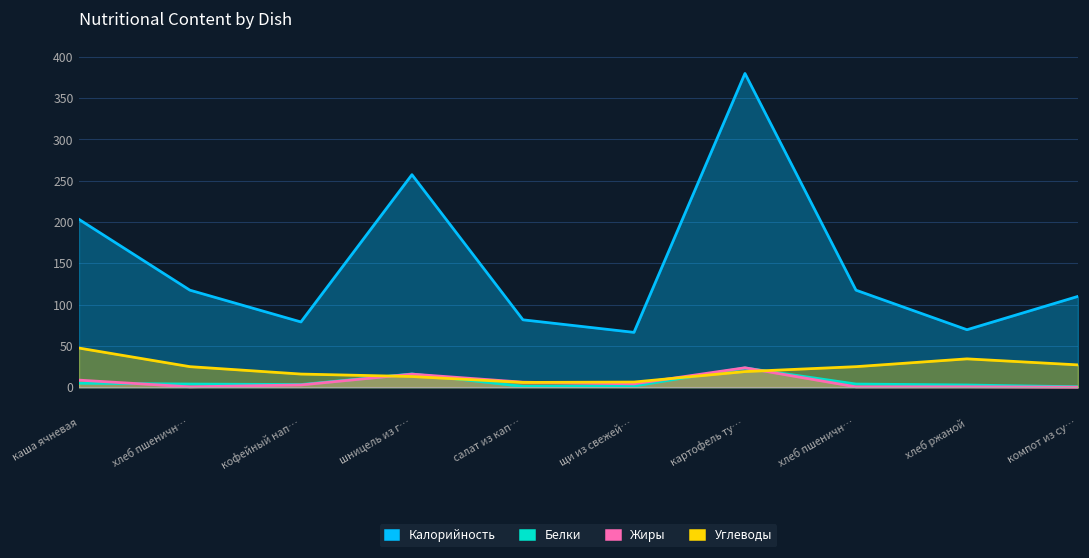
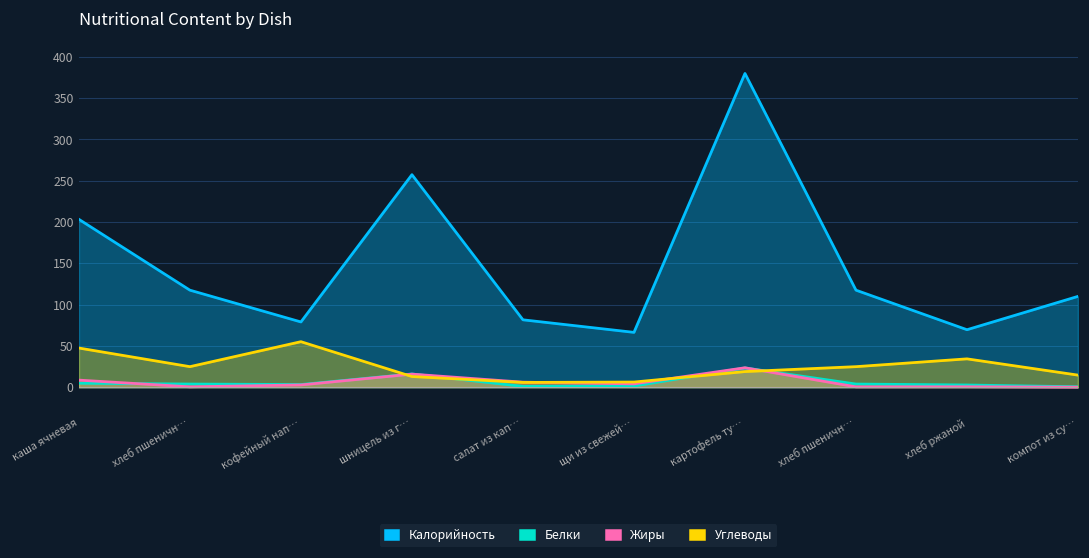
Углеводы, кофейный нап…: 20 -> 60
Углеводы, компот из су…: 30 -> 10
